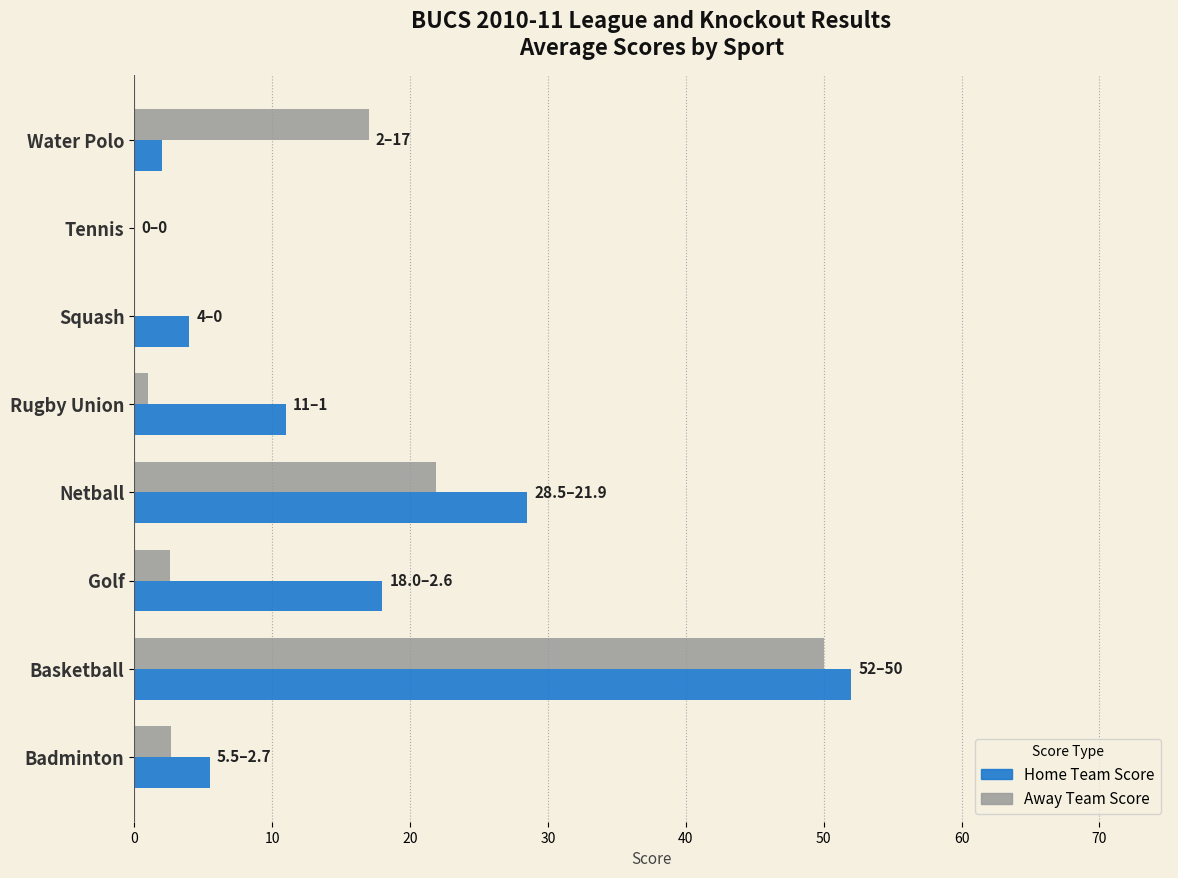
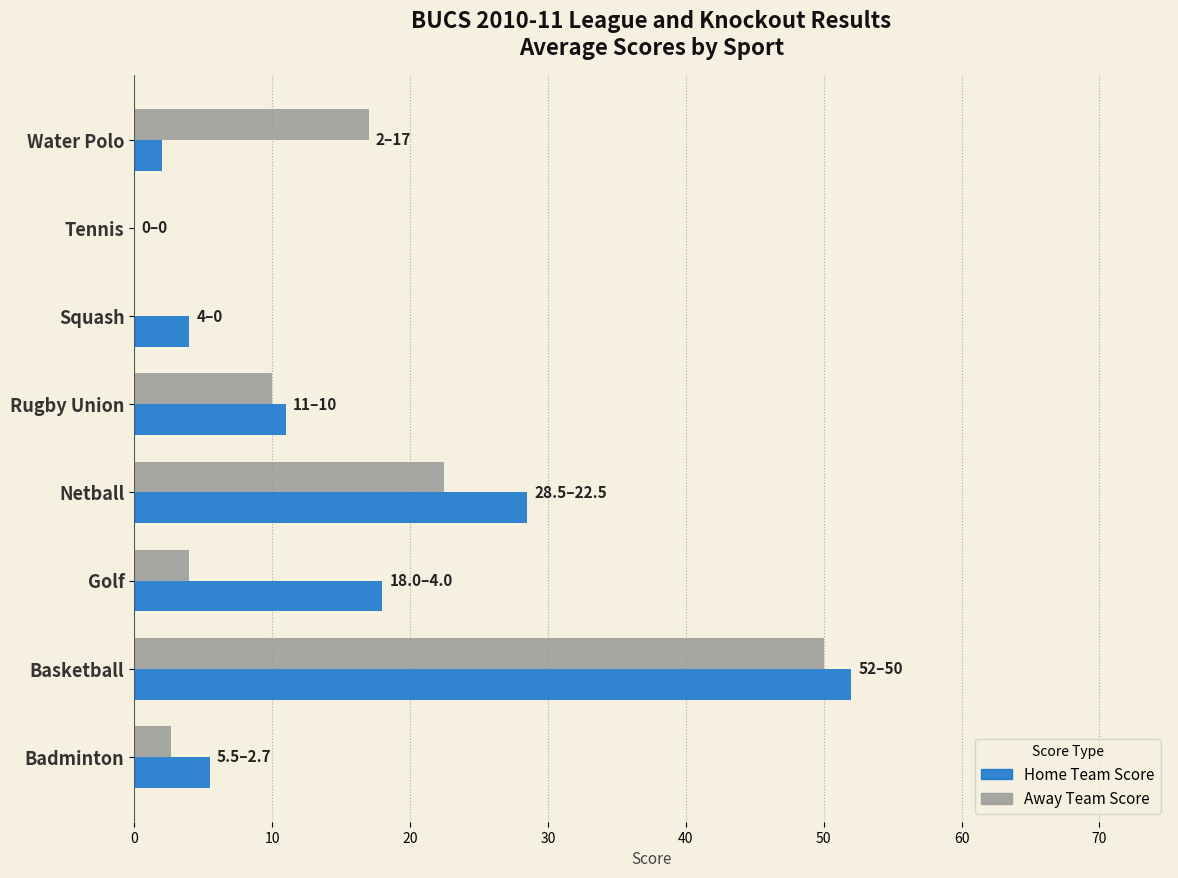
Away Team Score, Rugby Union: 1 -> 10
Away Team Score, Netball: 21.9 -> 22.5
Away Team Score, Golf: 2.6 -> 4.0
